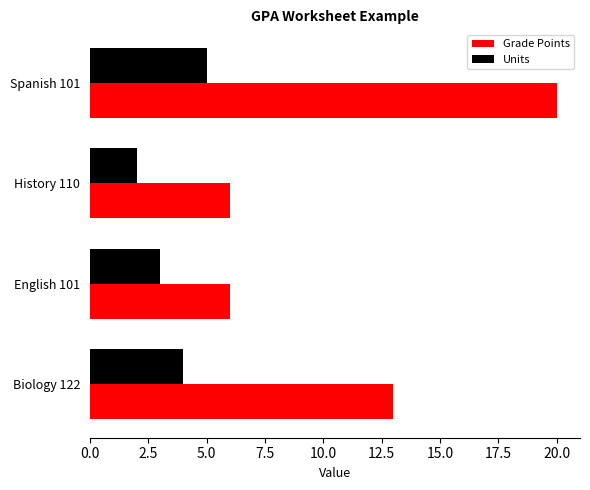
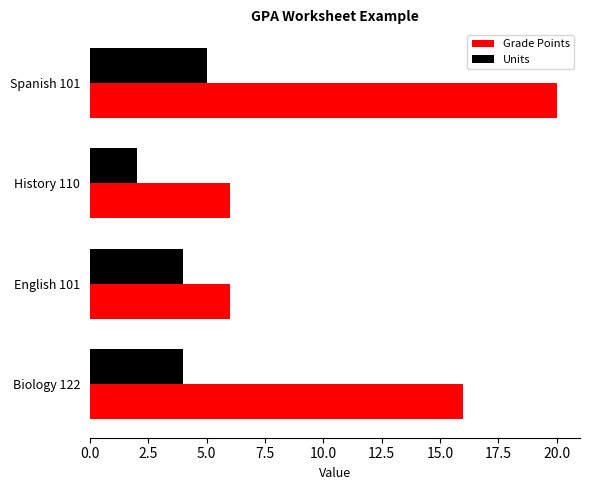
Units, English 101: 3 -> 4
Grade Points, Biology 122: 13 -> 16
